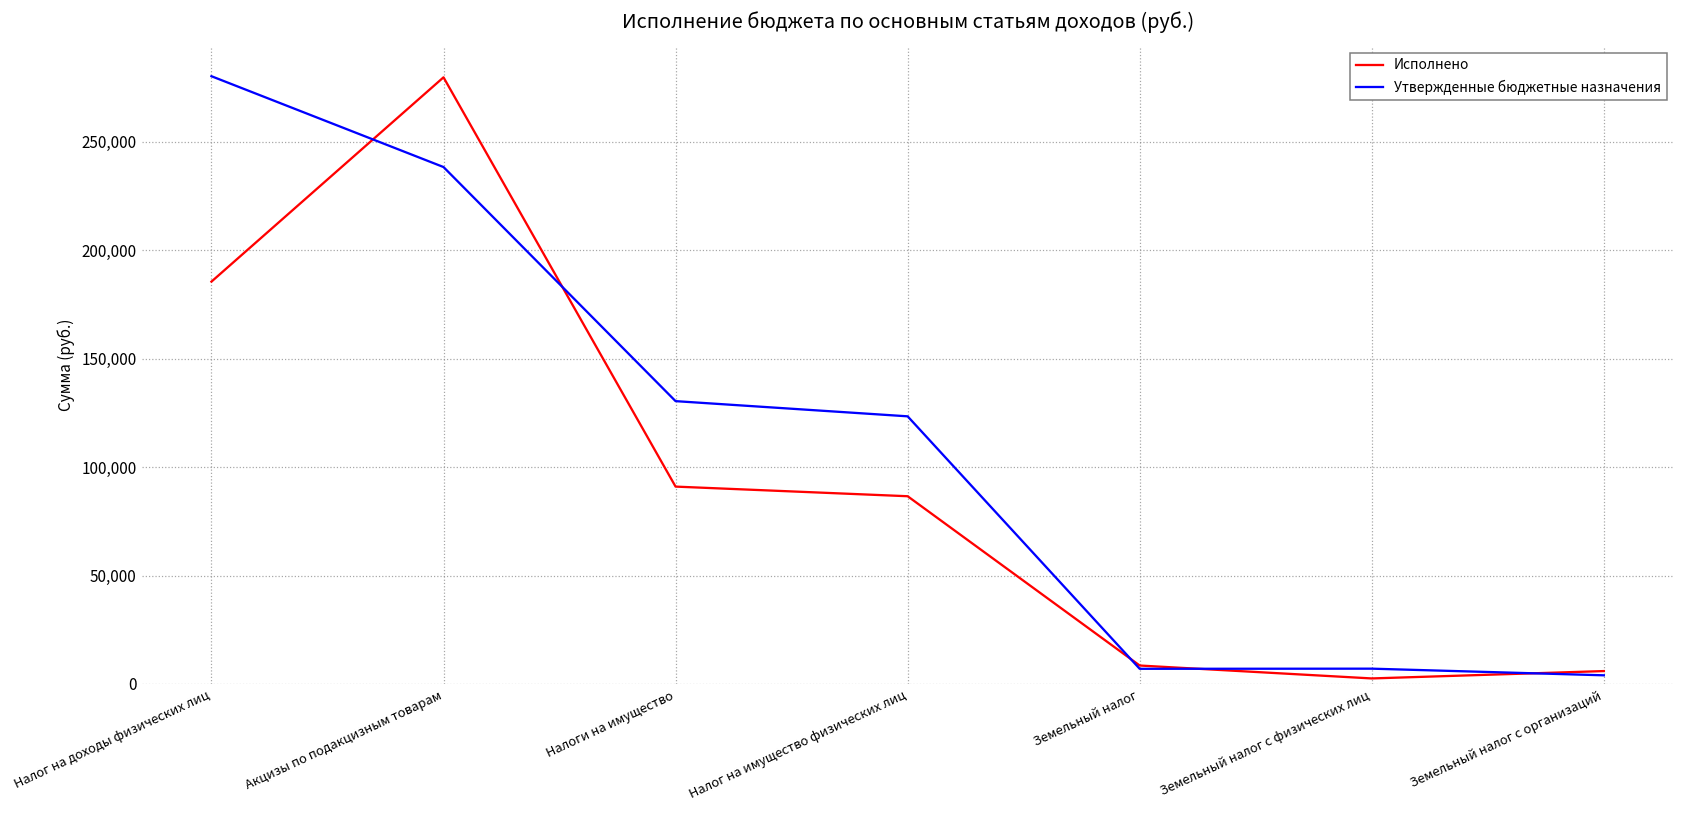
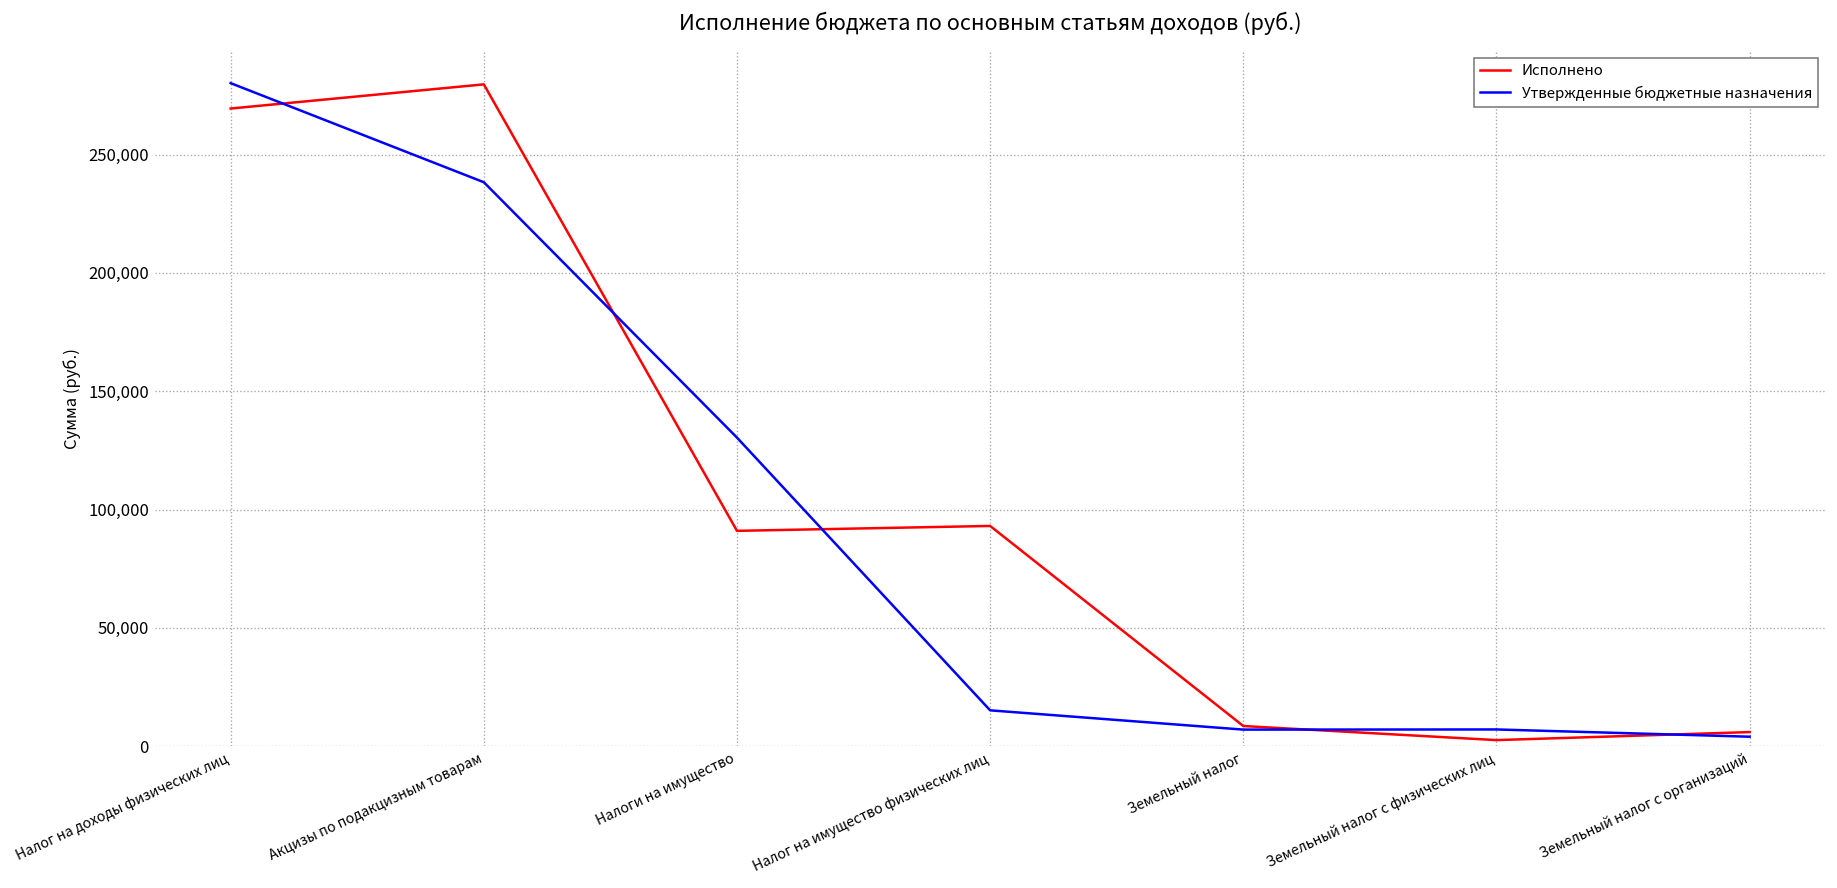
Исполнено, Налог на доходы физических лиц: 186,000 -> 269,000
Исполнено, Налог на имущество физических лиц: 87,000 -> 93,000
Утвержденные бюджетные назначения, Налог на имущество физических лиц: 123,000 -> 15,000
